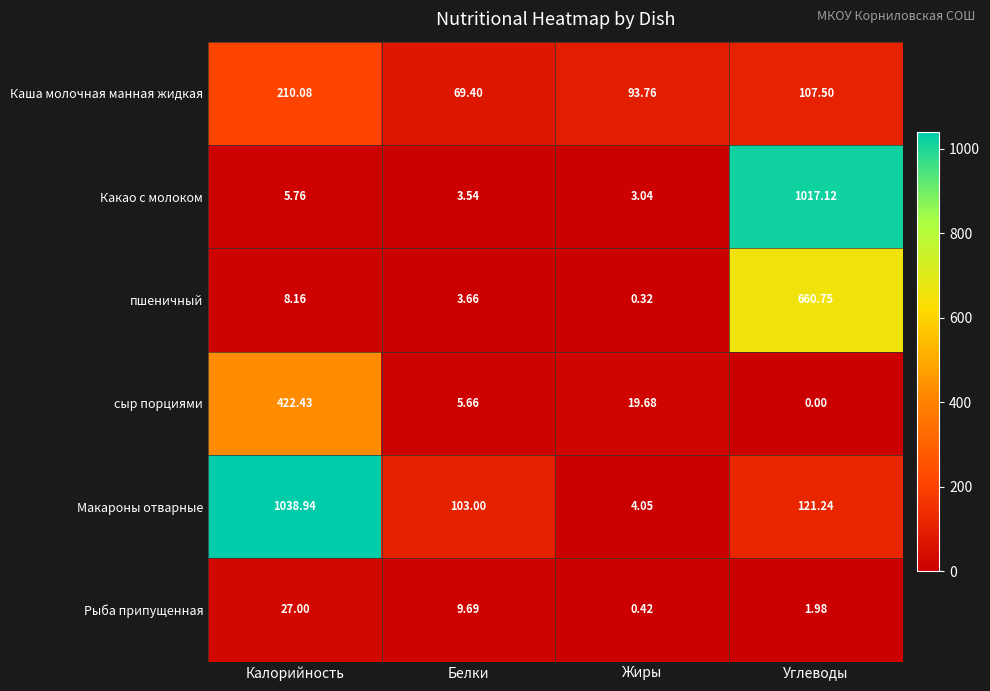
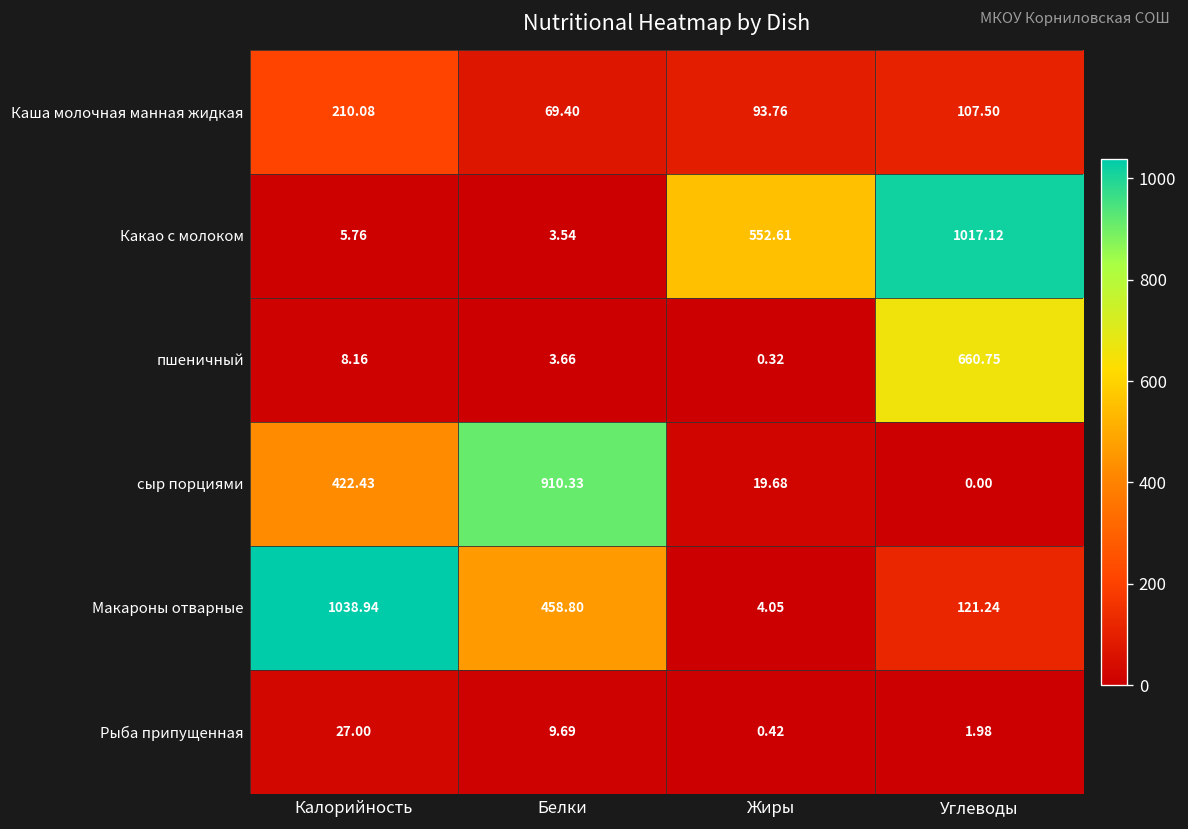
Какао с молоком, Жиры: 3.04 -> 552.61
сыр порциями, Белки: 5.66 -> 910.33
Макароны отварные, Белки: 103.00 -> 458.80
